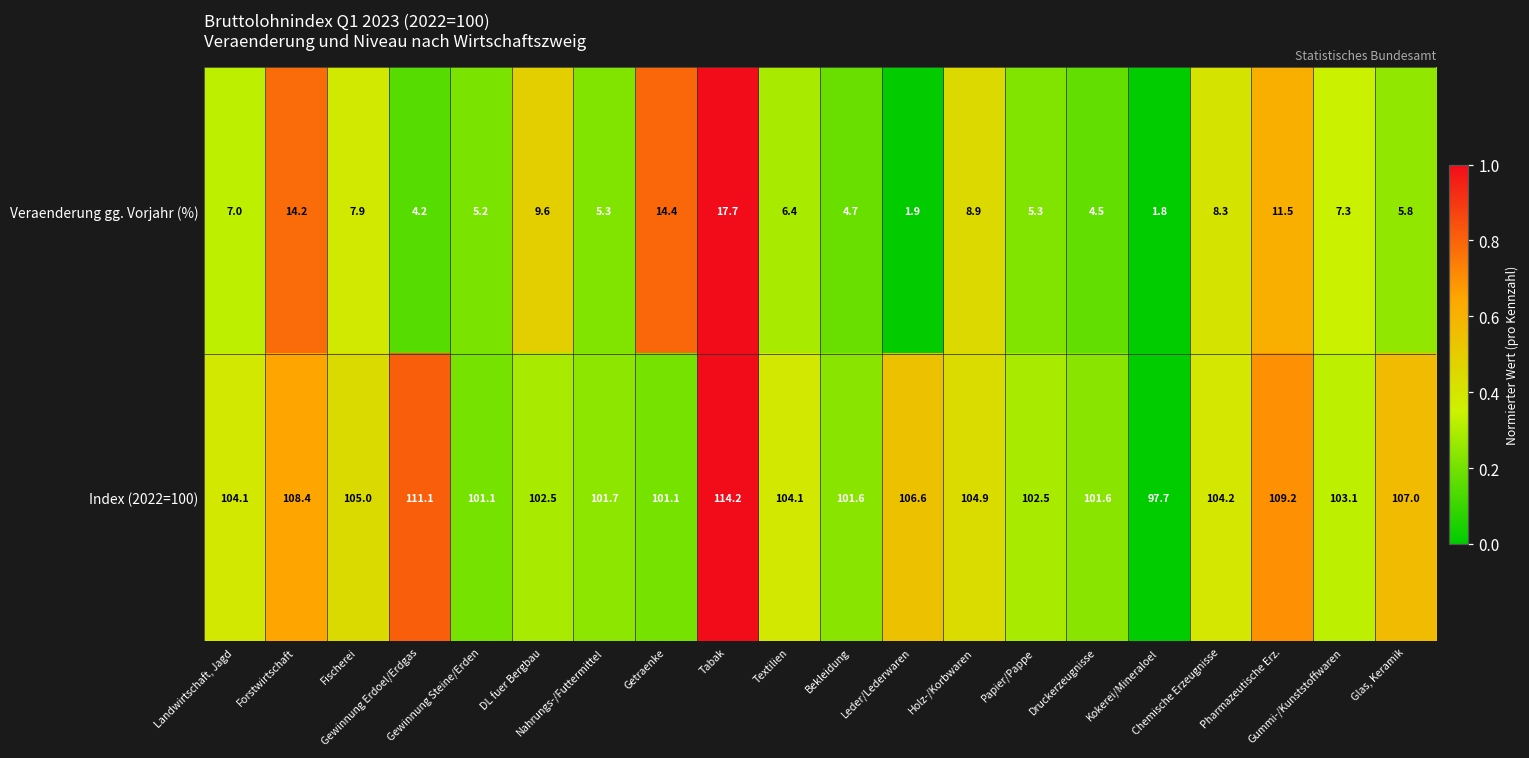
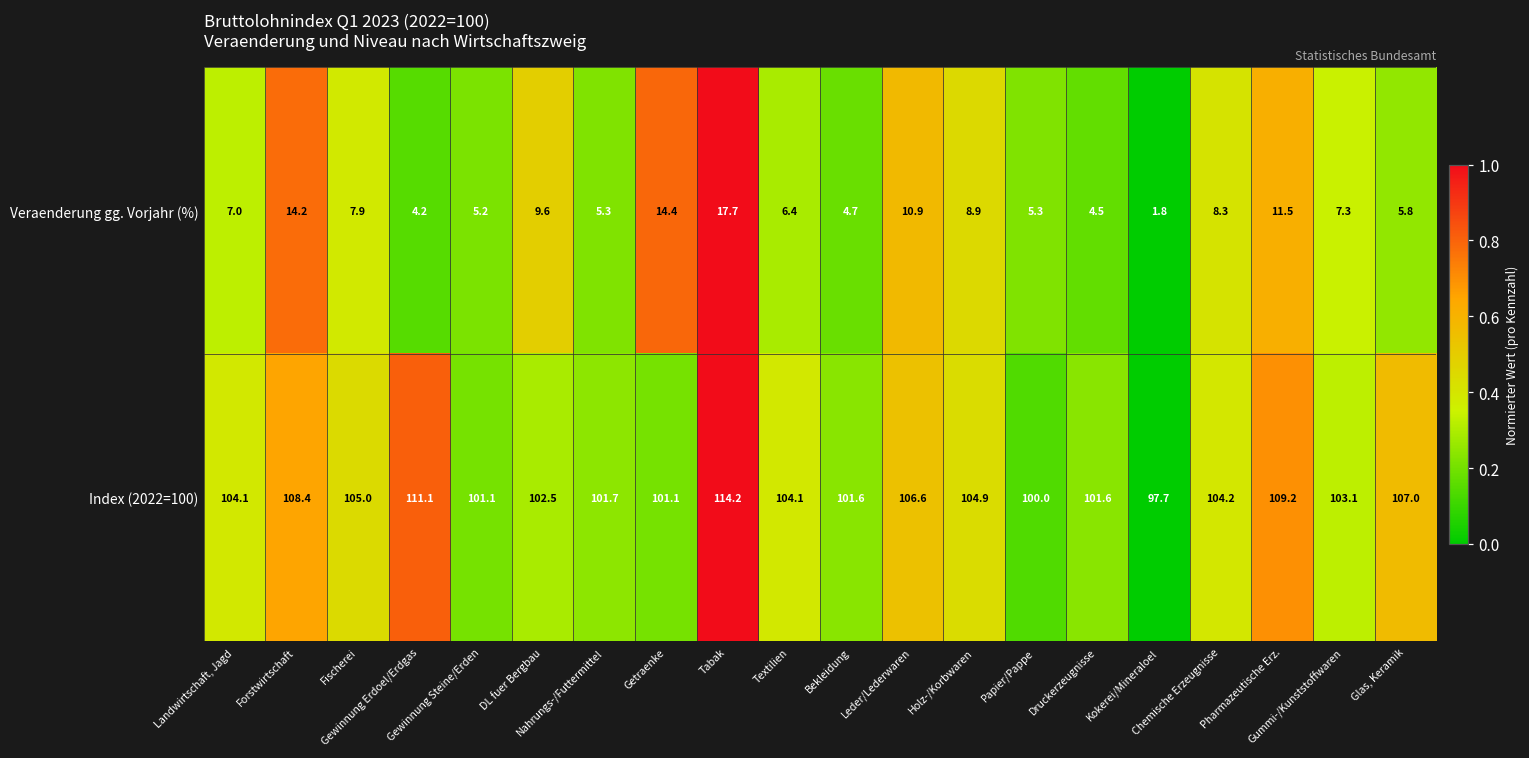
Veraenderung gg. Vorjahr (%), Leder/Lederwaren: 1.9 -> 10.9
Index (2022=100), Papier/Pappe: 102.5 -> 100.0
